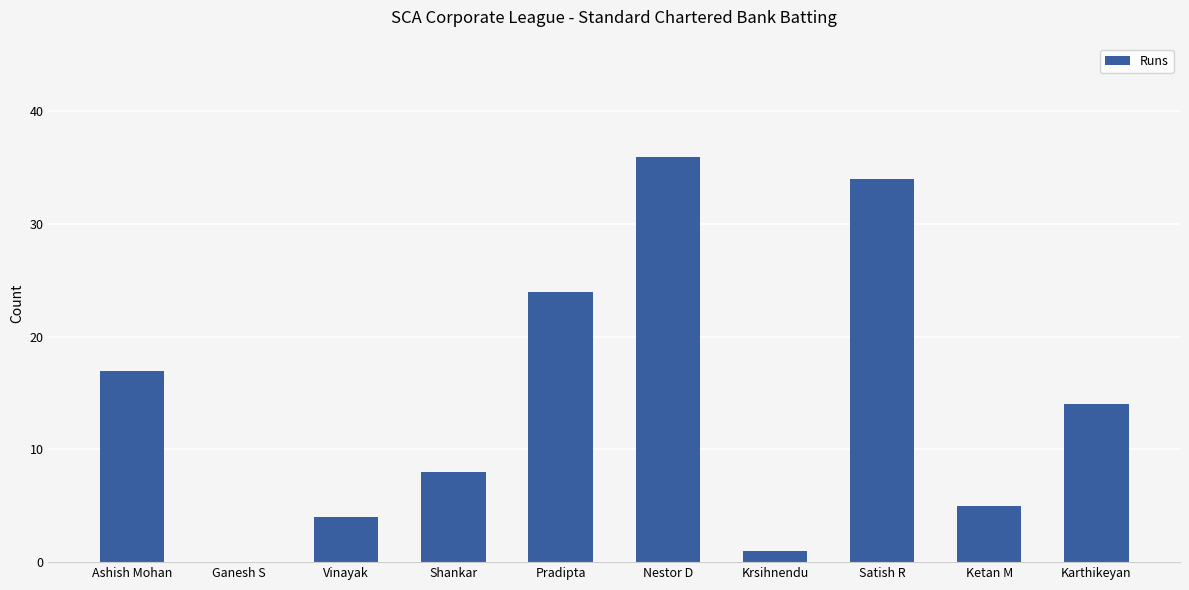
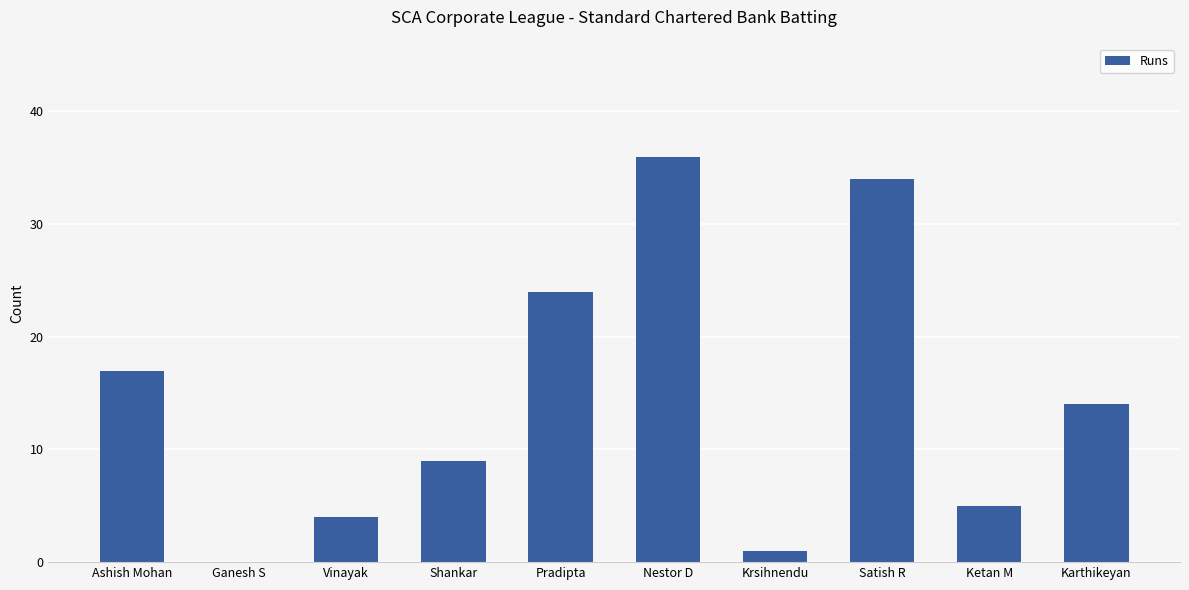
Shankar: 8 -> 9
